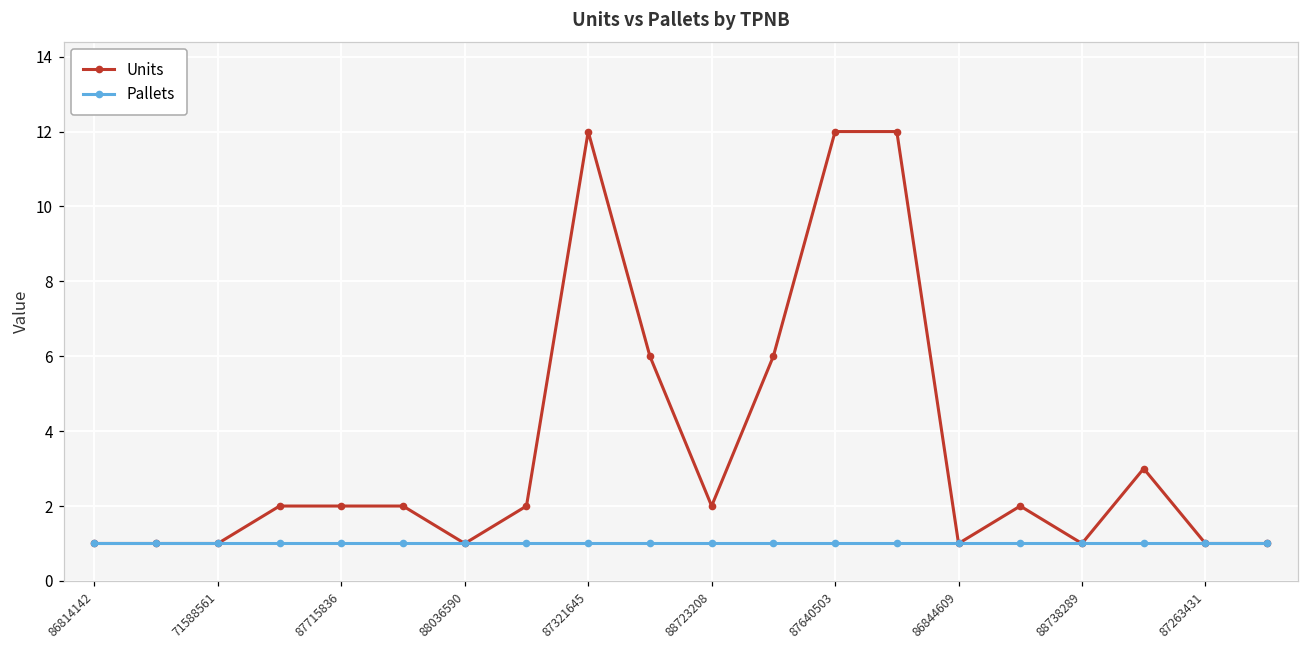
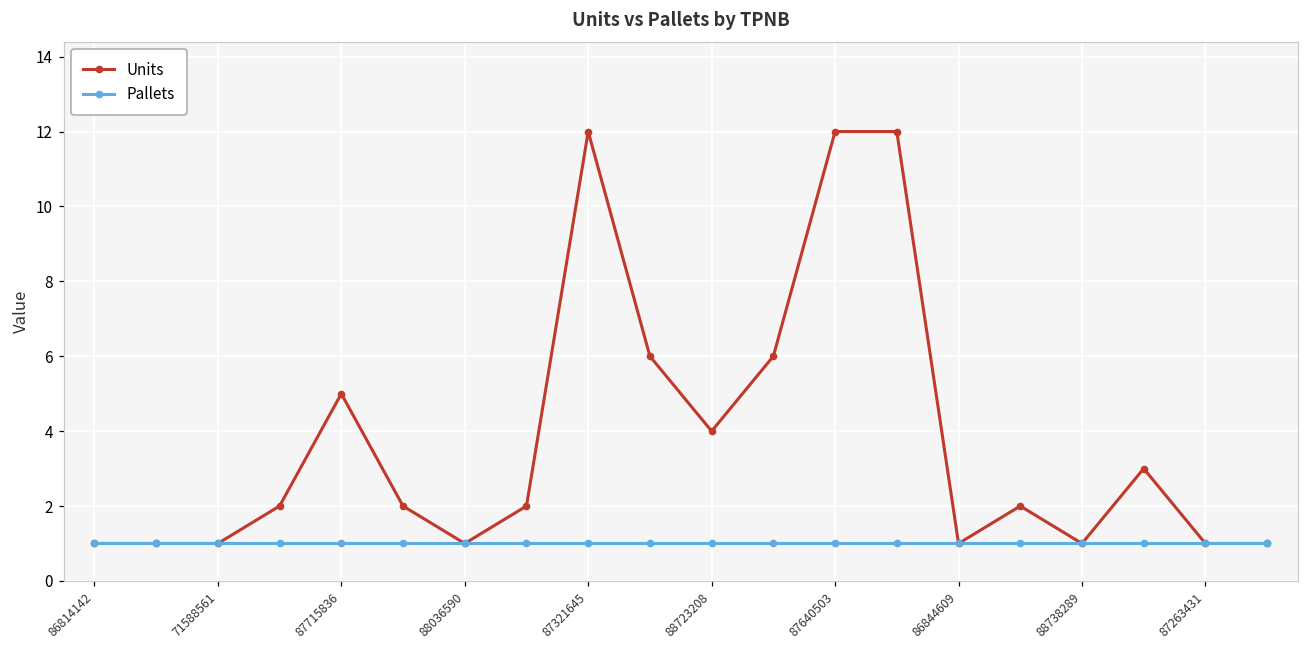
Units, 87715836: 2 -> 5
Units, 88723208: 2 -> 4
